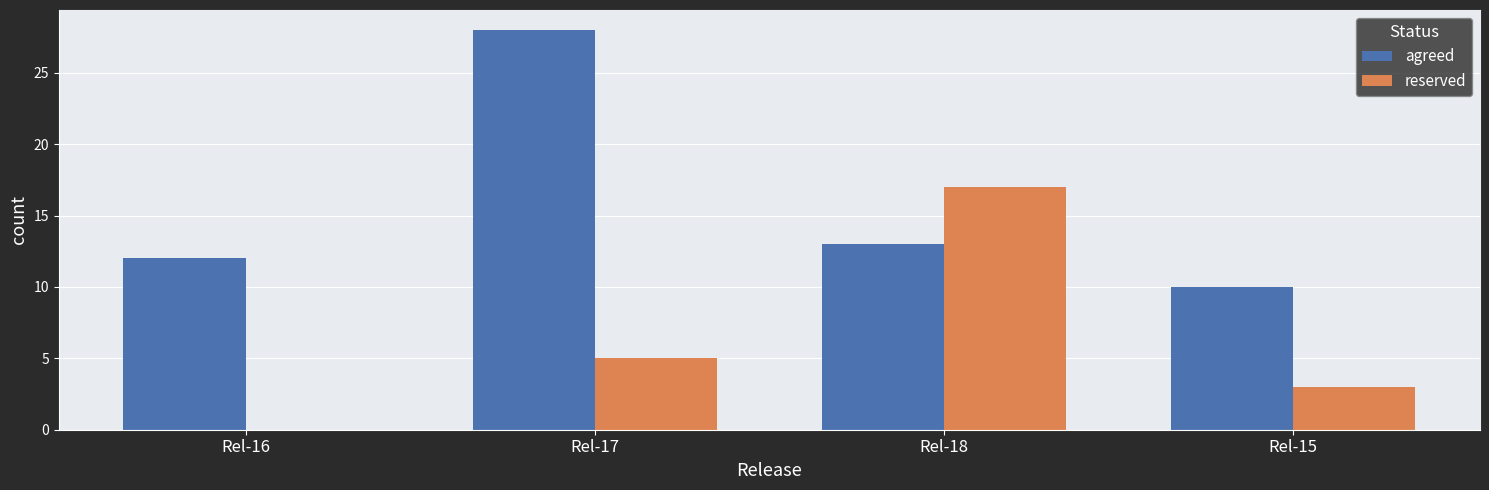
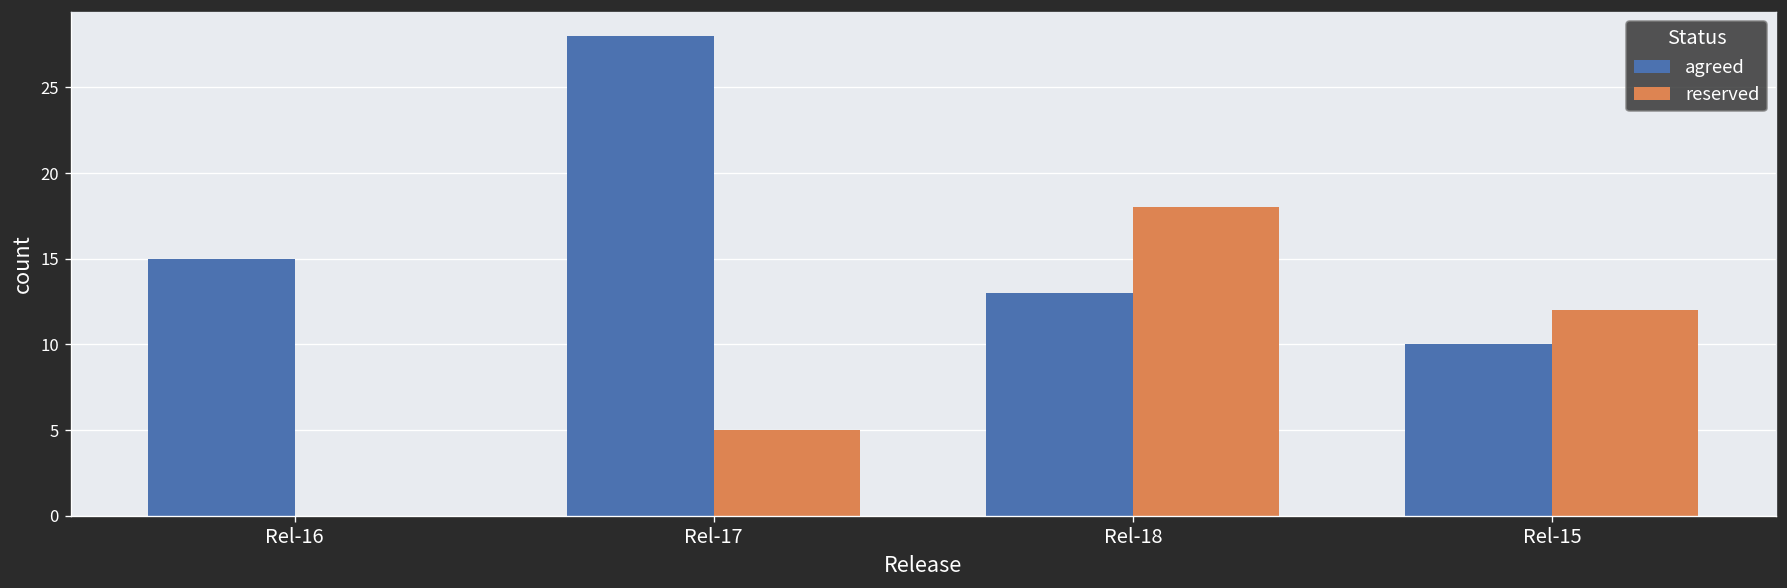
agreed, Rel-16: 12 -> 15
reserved, Rel-18: 17 -> 18
reserved, Rel-15: 3 -> 12
